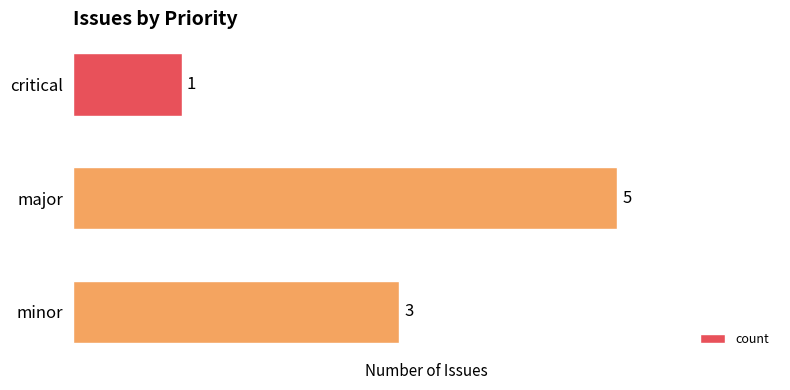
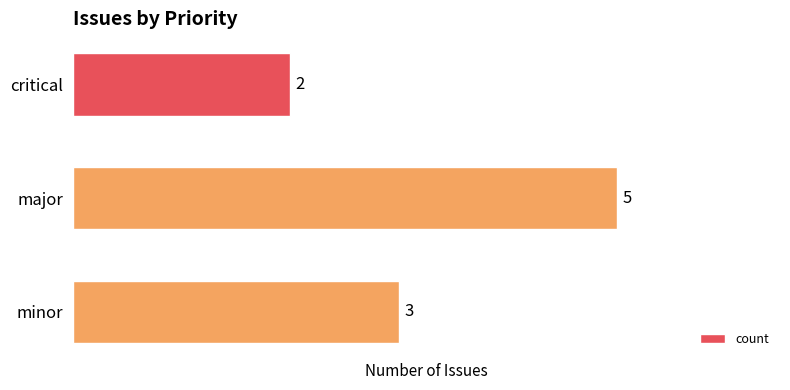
critical: 1 -> 2
